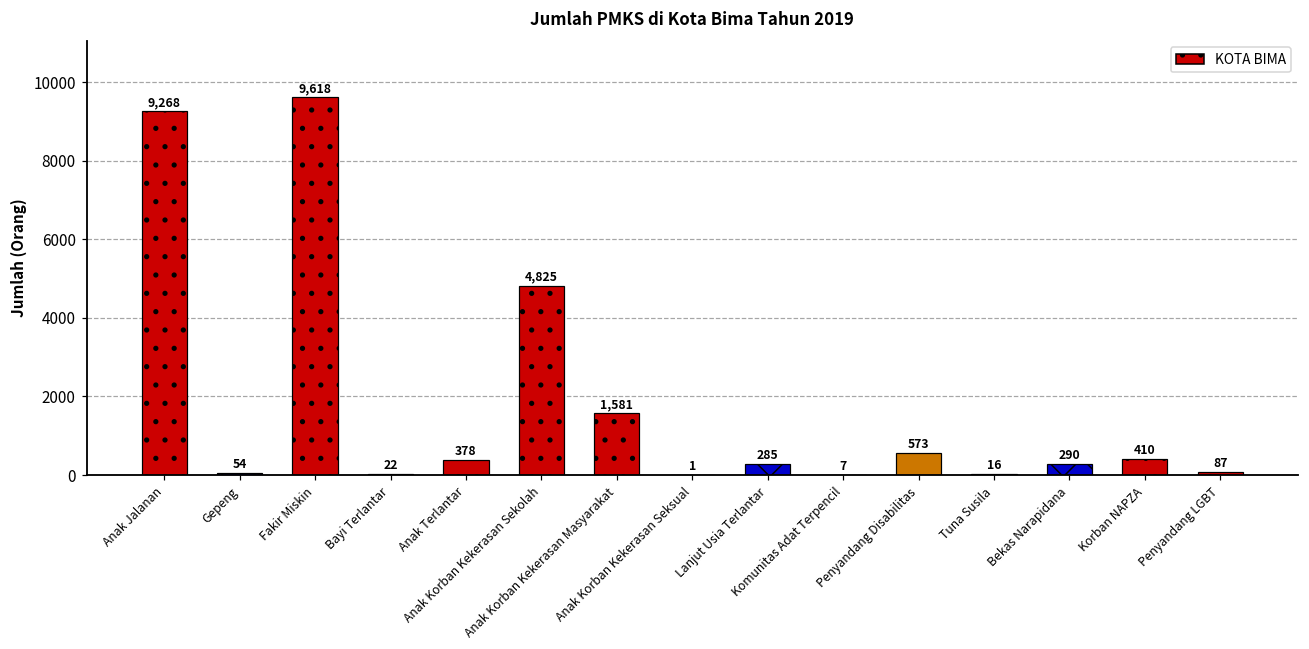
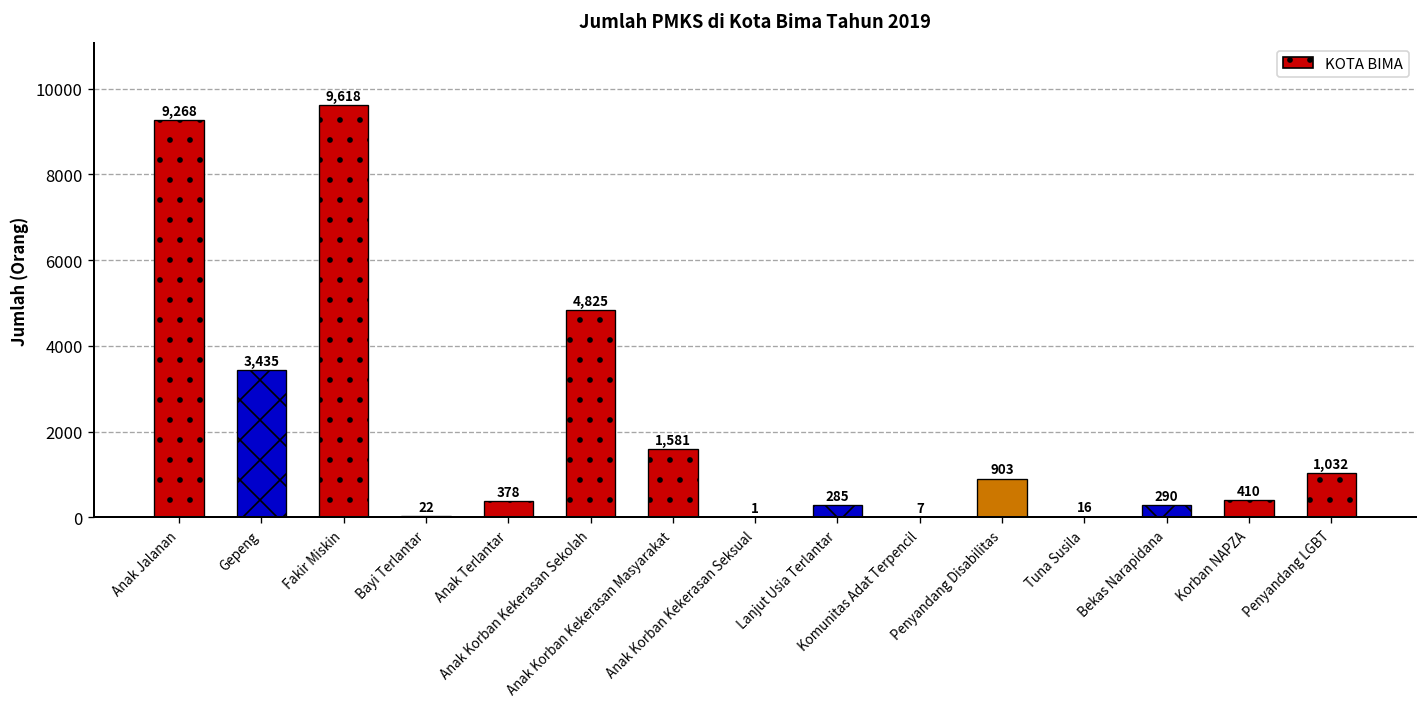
Gepeng: 54 -> 3,435
Penyandang Disabilitas: 573 -> 903
Penyandang LGBT: 87 -> 1,032
